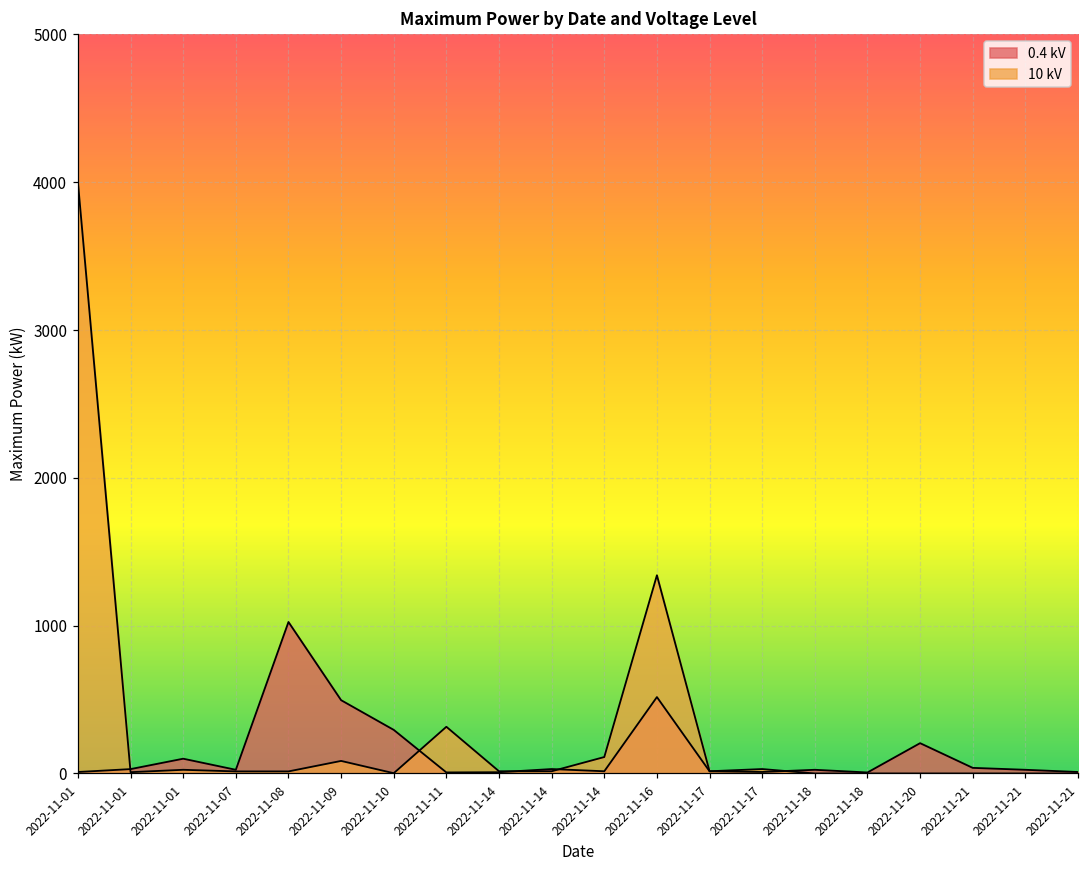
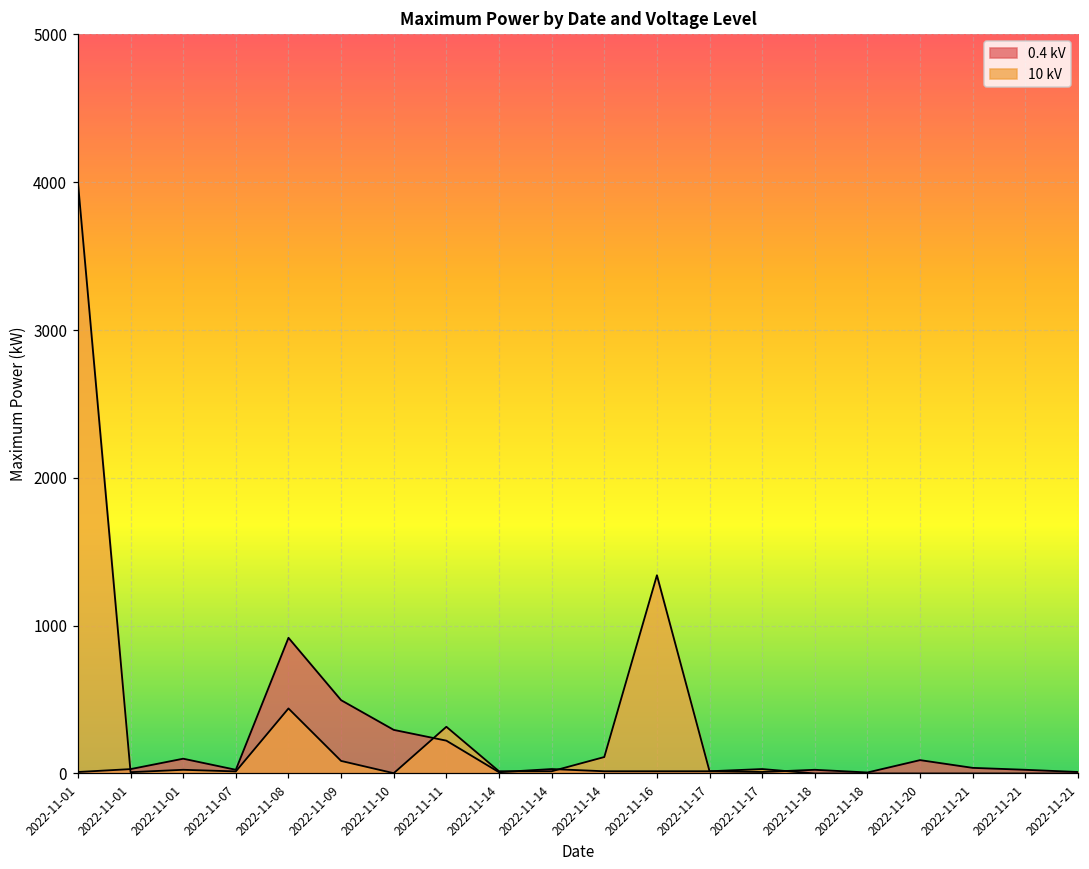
0.4 kV, 2022-11-08: 1030 -> 920
10 kV, 2022-11-08: 10 -> 440
0.4 kV, 2022-11-11: 10 -> 220
0.4 kV, 2022-11-16: 520 -> 20
0.4 kV, 2022-11-20: 210 -> 90
